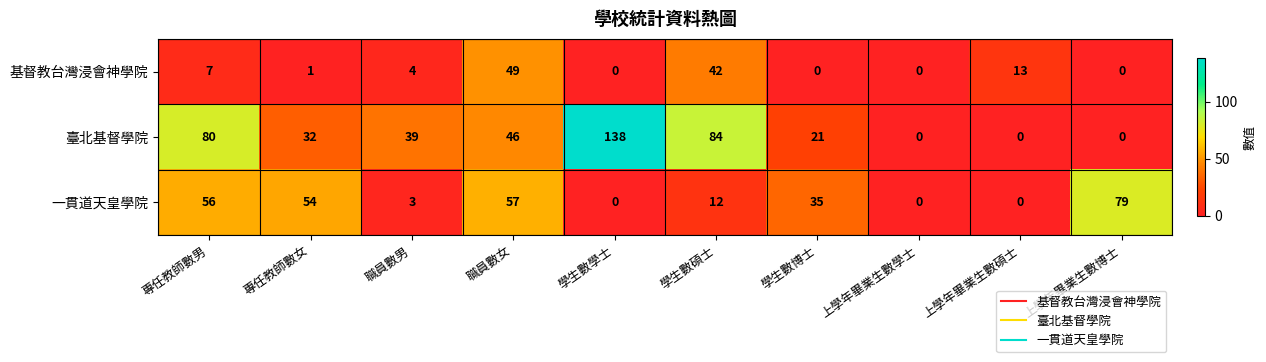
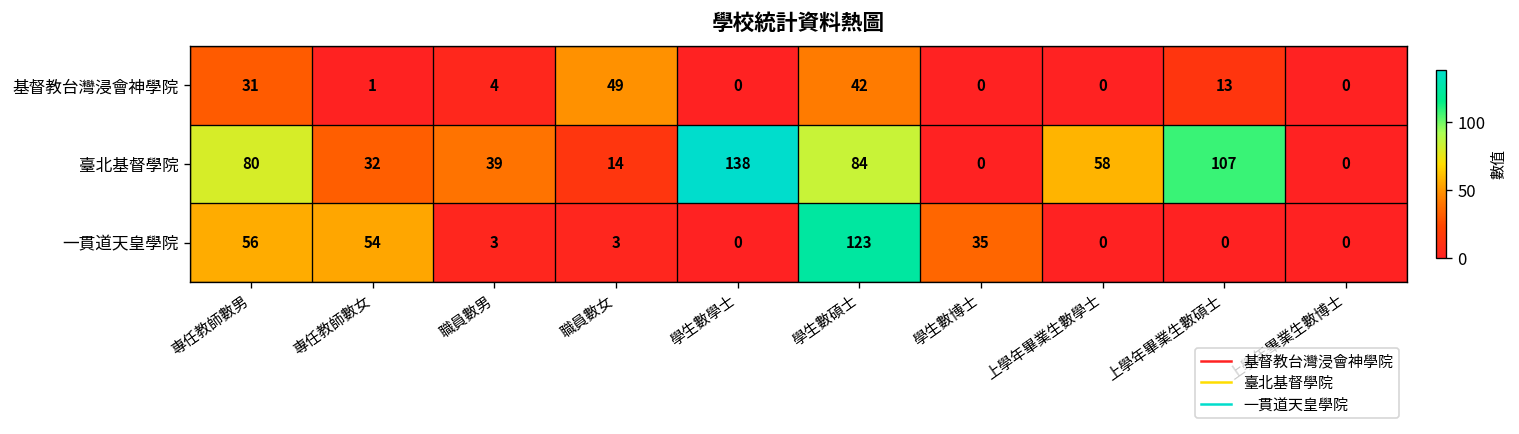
基督教台灣浸會神學院, 專任教師數男: 7 -> 31
臺北基督學院, 職員數女: 46 -> 14
臺北基督學院, 學生數博士: 21 -> 0
臺北基督學院, 上學年畢業生數學士: 0 -> 58
臺北基督學院, 上學年畢業生數碩士: 0 -> 107
一貫道天皇學院, 職員數女: 57 -> 3
一貫道天皇學院, 學生數碩士: 12 -> 123
一貫道天皇學院, 上學年畢業生數博士: 79 -> 0
